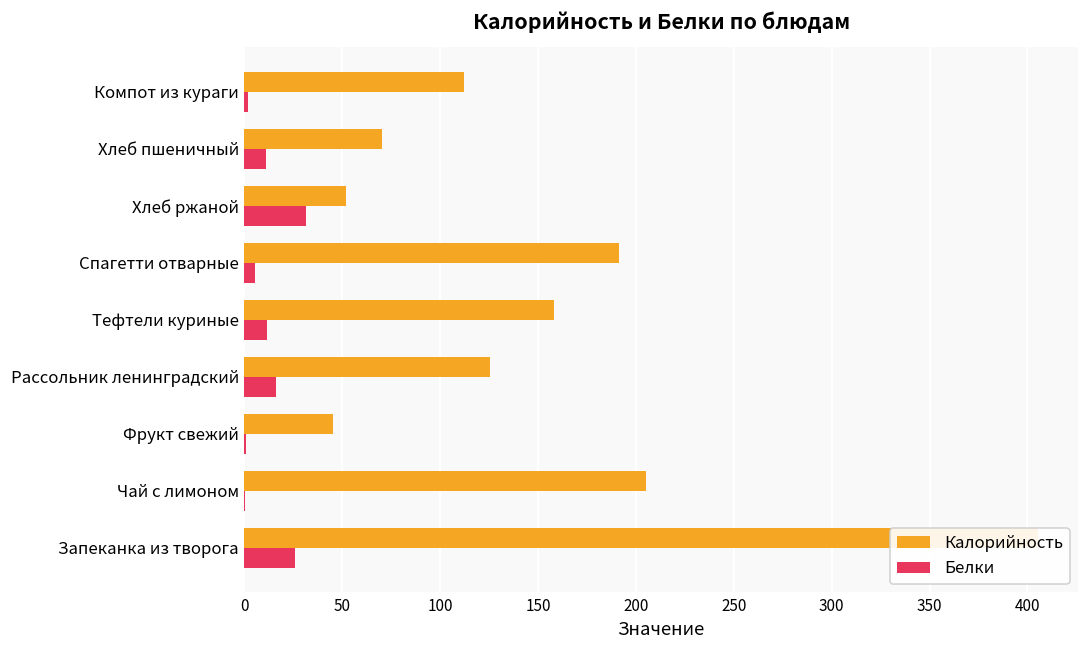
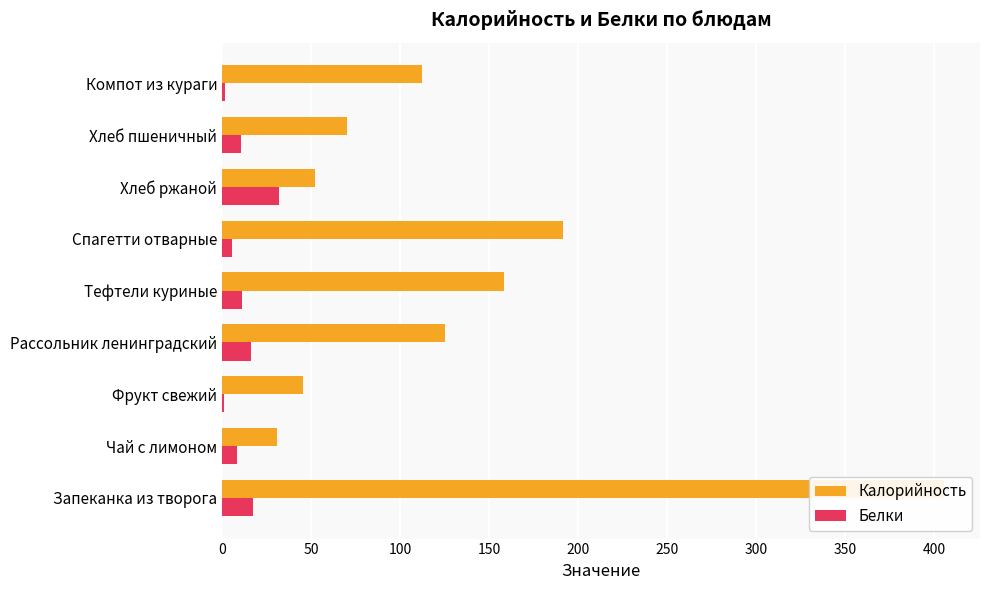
Калорийность, Чай с лимоном: 205 -> 31
Белки, Чай с лимоном: 0 -> 8
Белки, Запеканка из творога: 26 -> 17
